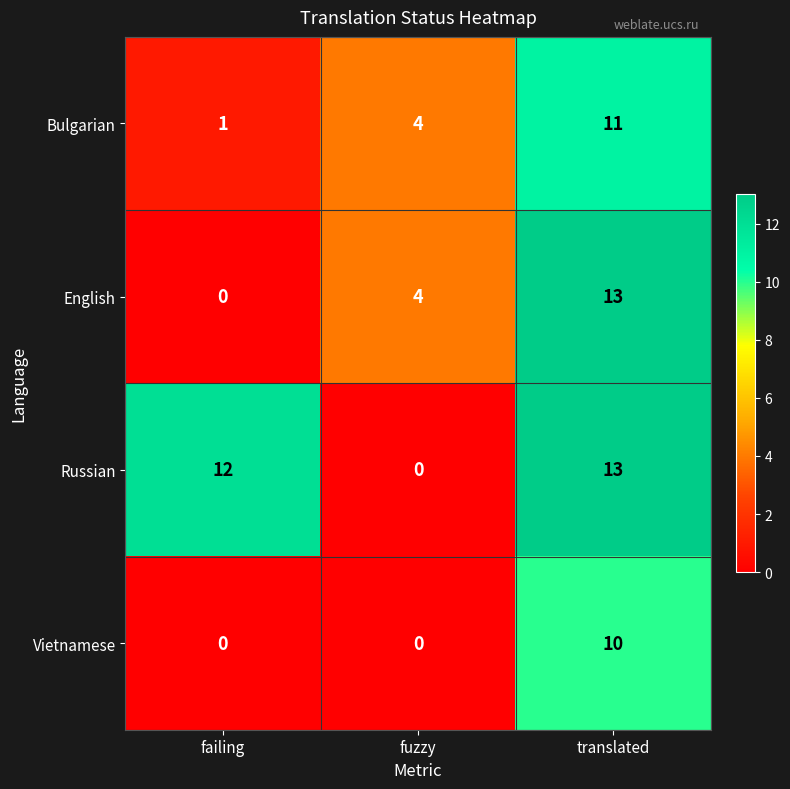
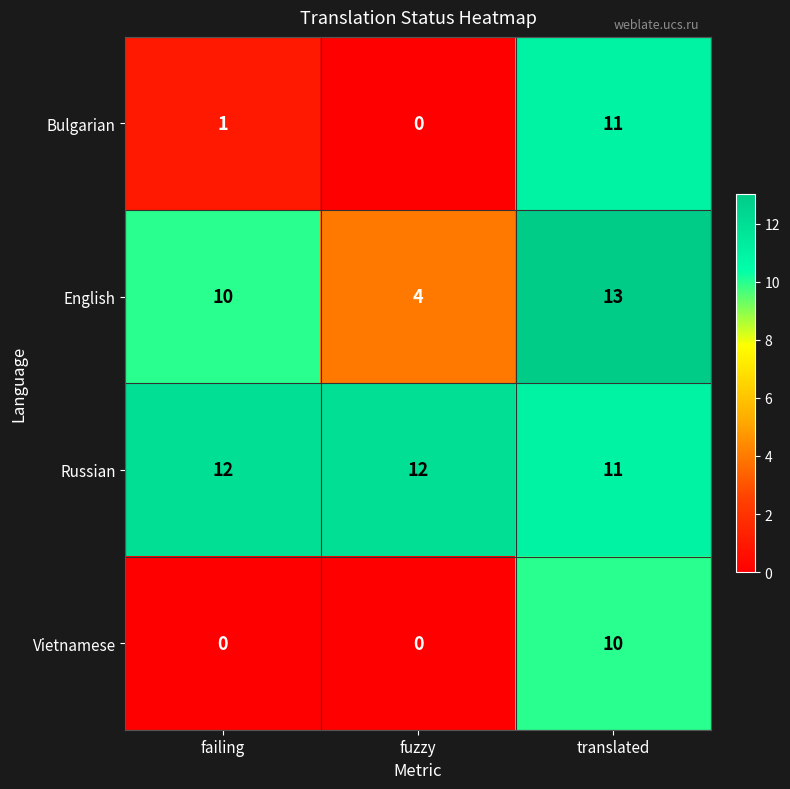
Bulgarian, fuzzy: 4 -> 0
English, failing: 0 -> 10
Russian, fuzzy: 0 -> 12
Russian, translated: 13 -> 11
